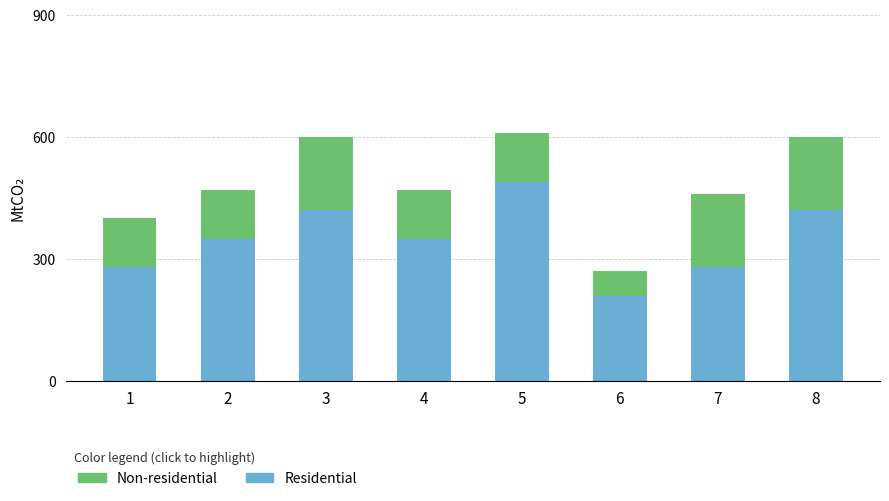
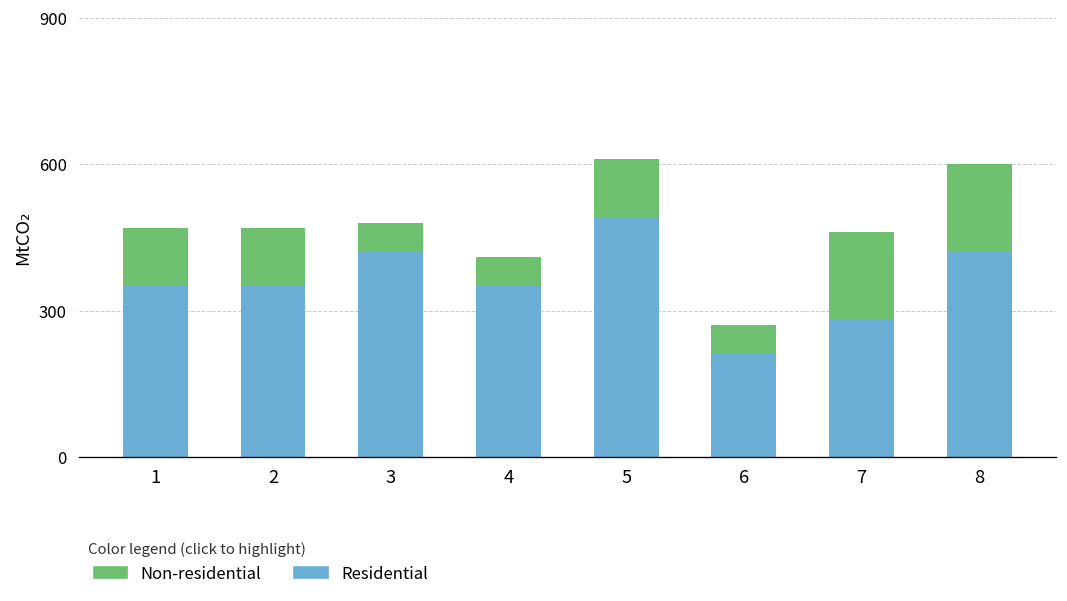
Residential, 1: 280 -> 350
Non-residential, 3: 180 -> 60
Non-residential, 4: 120 -> 60
